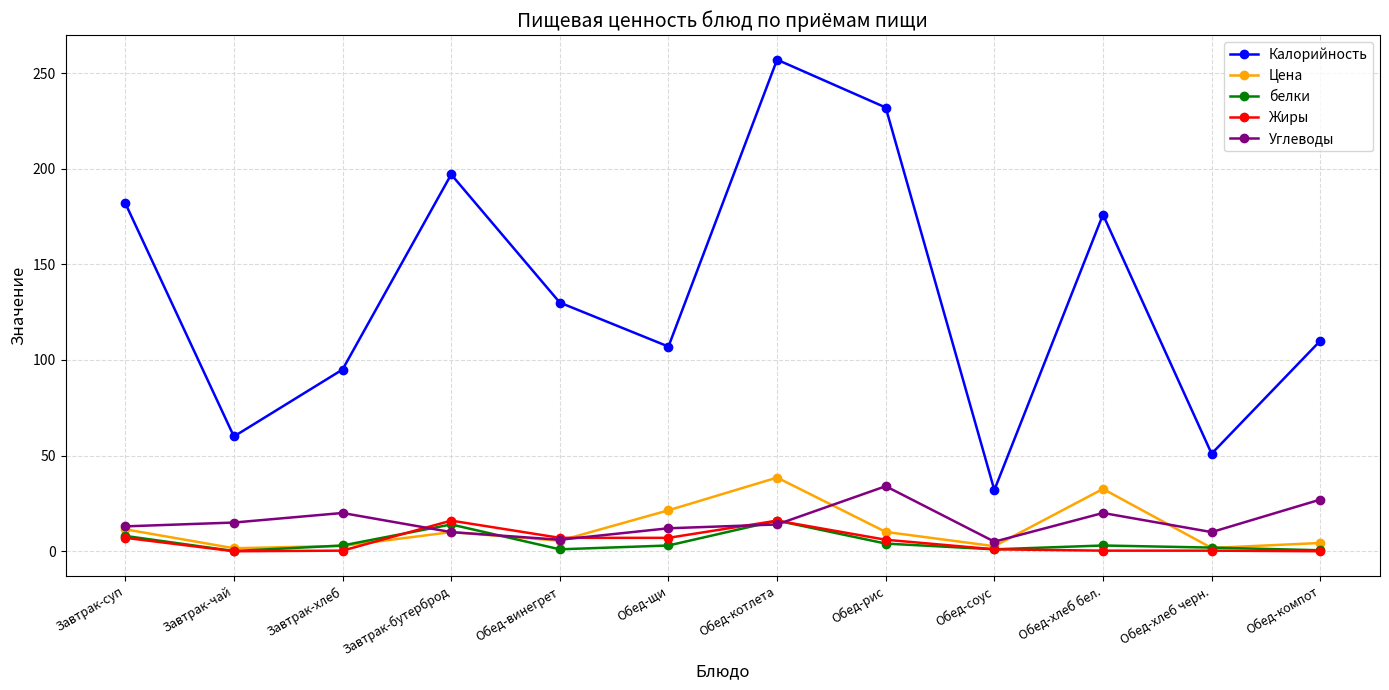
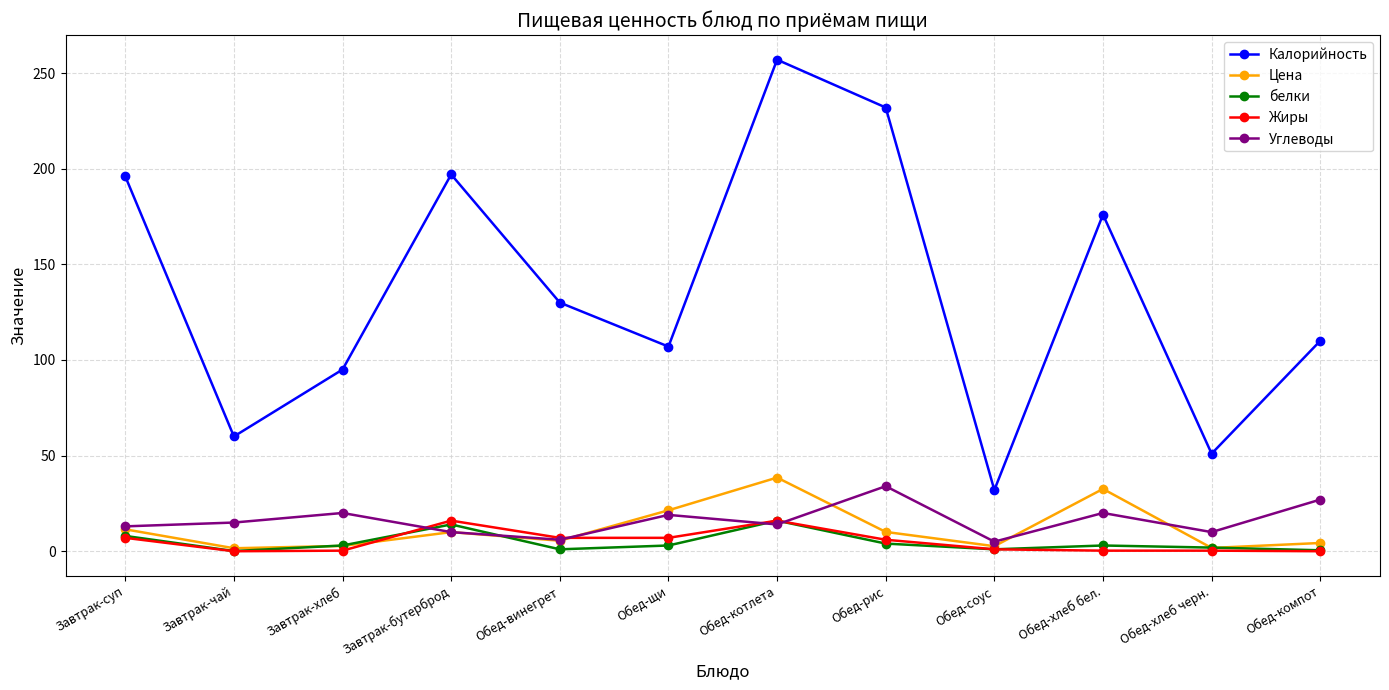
Калорийность, Завтрак-суп: 182 -> 196
Углеводы, Обед-щи: 12 -> 19
